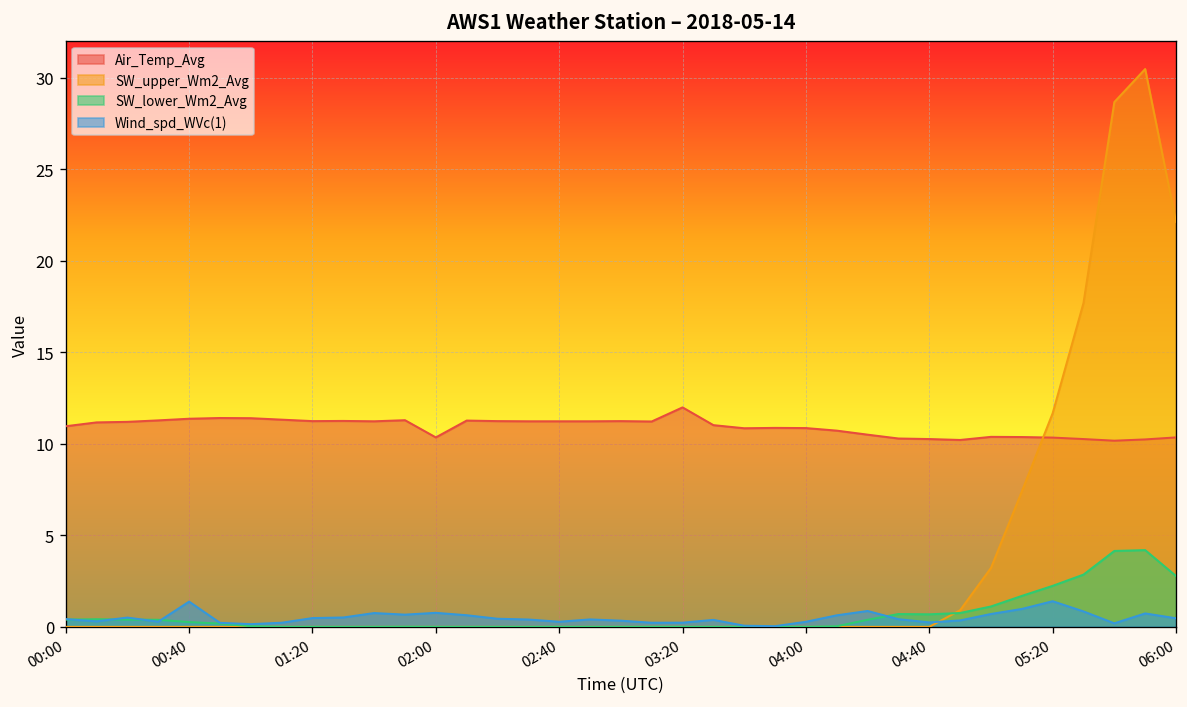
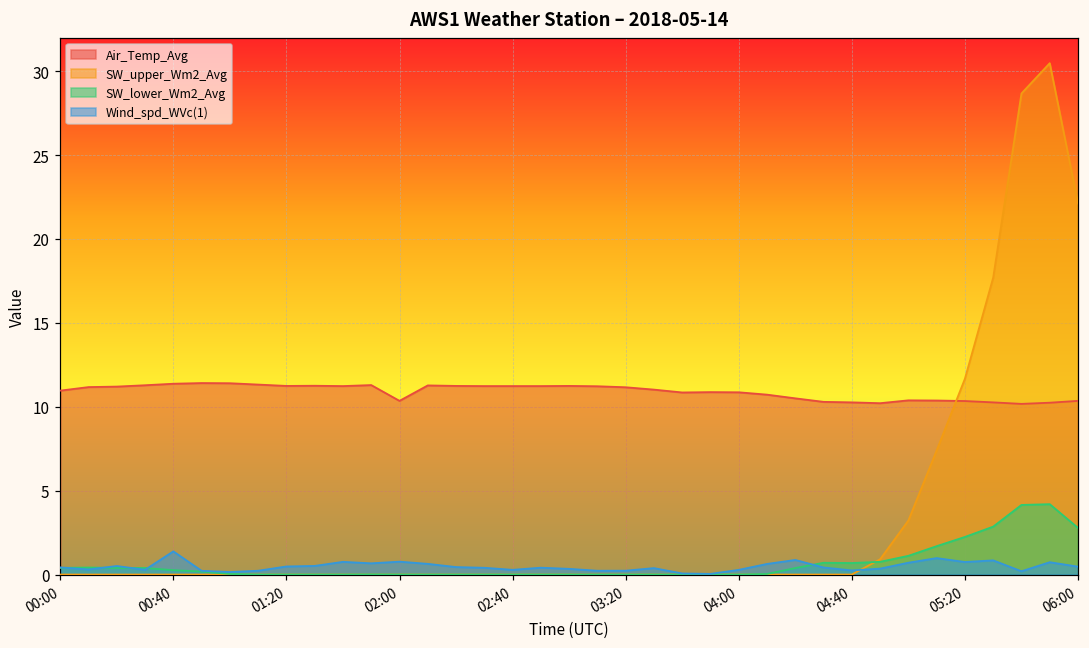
Air_Temp_Avg, 03:20: 12.0 -> 11.2
Wind_spd_WVc(1), 05:20: 1.4 -> 0.7
